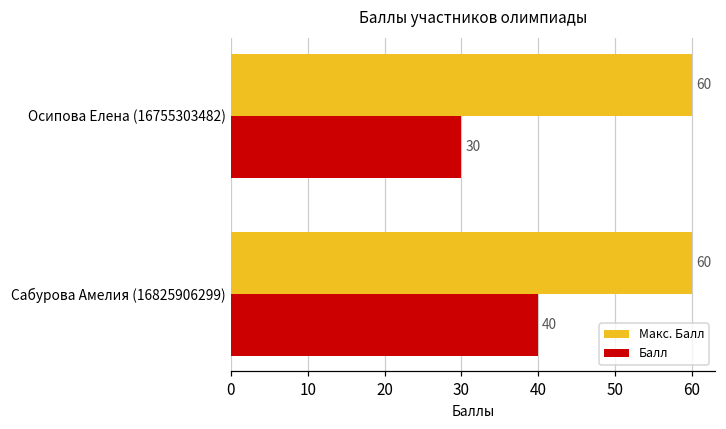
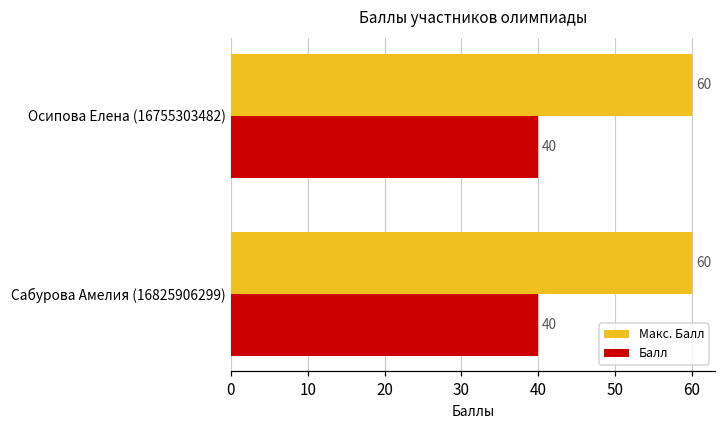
Балл, Осипова Елена (16755303482): 30 -> 40
